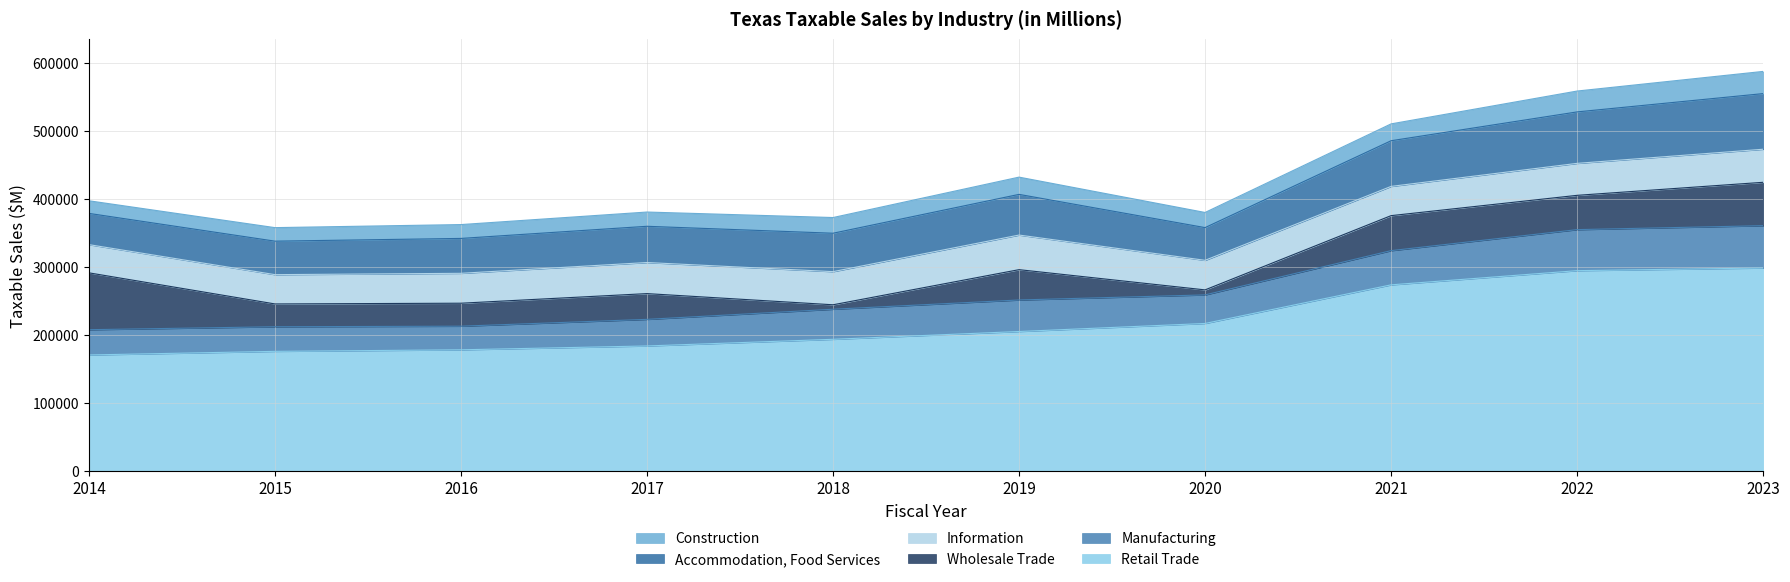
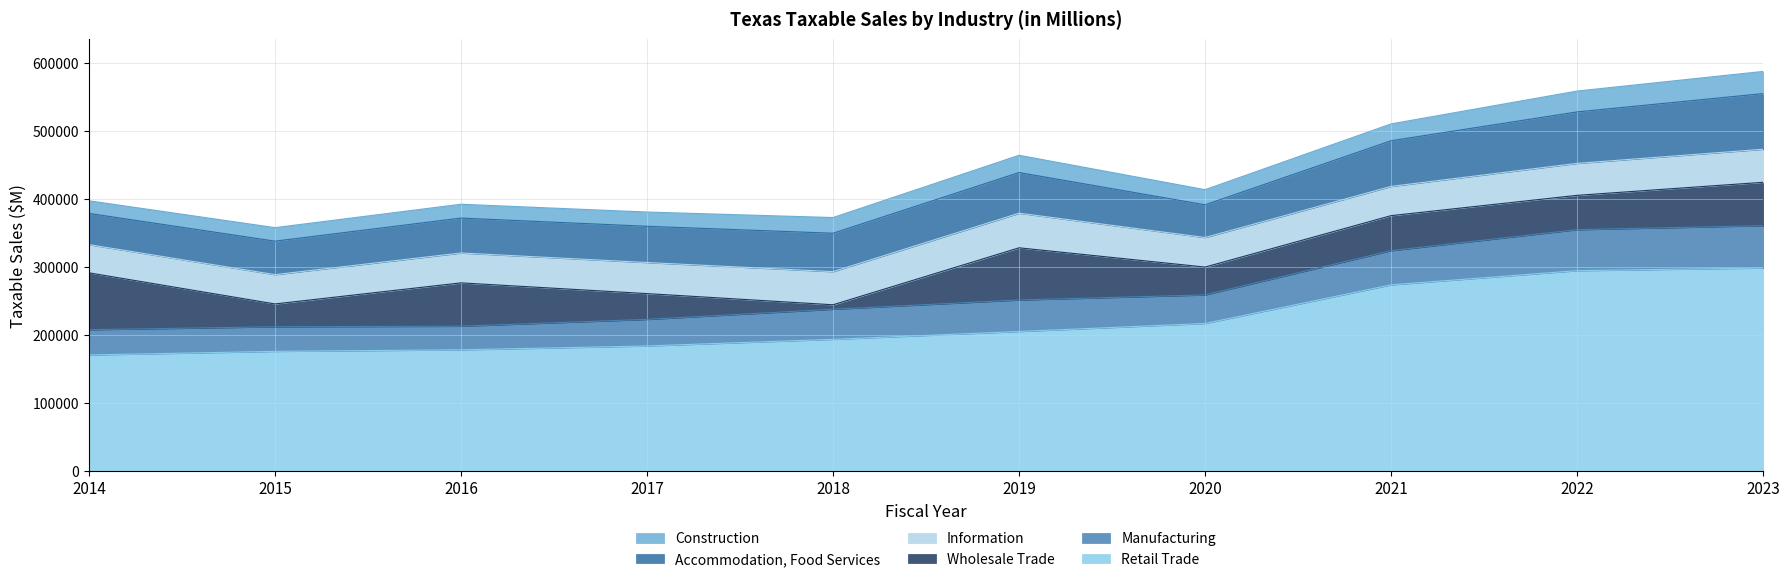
Wholesale Trade, 2016: 30000 -> 60000
Wholesale Trade, 2019: 40000 -> 80000
Wholesale Trade, 2020: 10000 -> 40000
